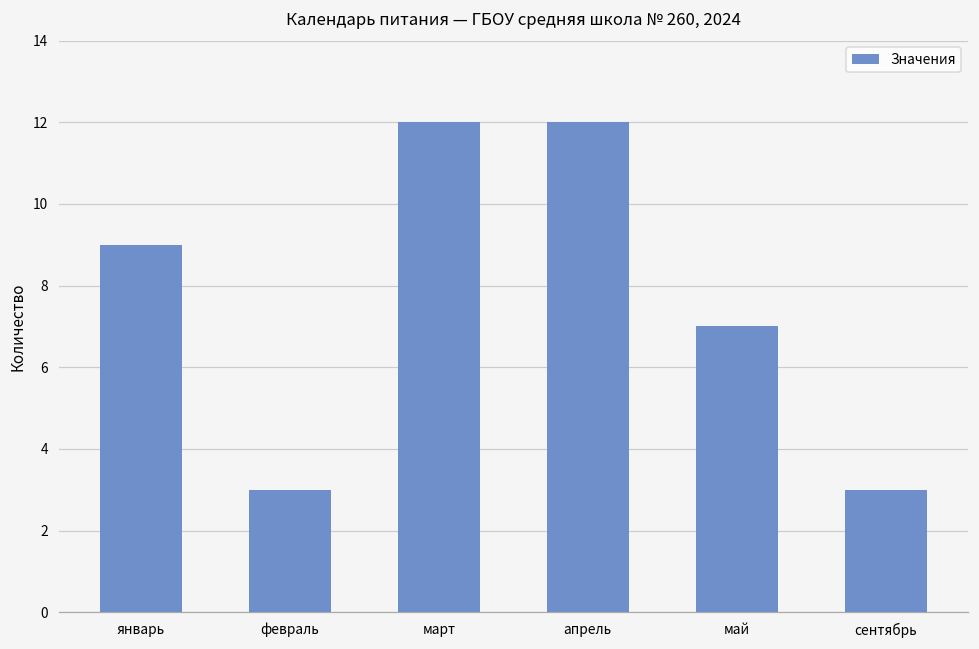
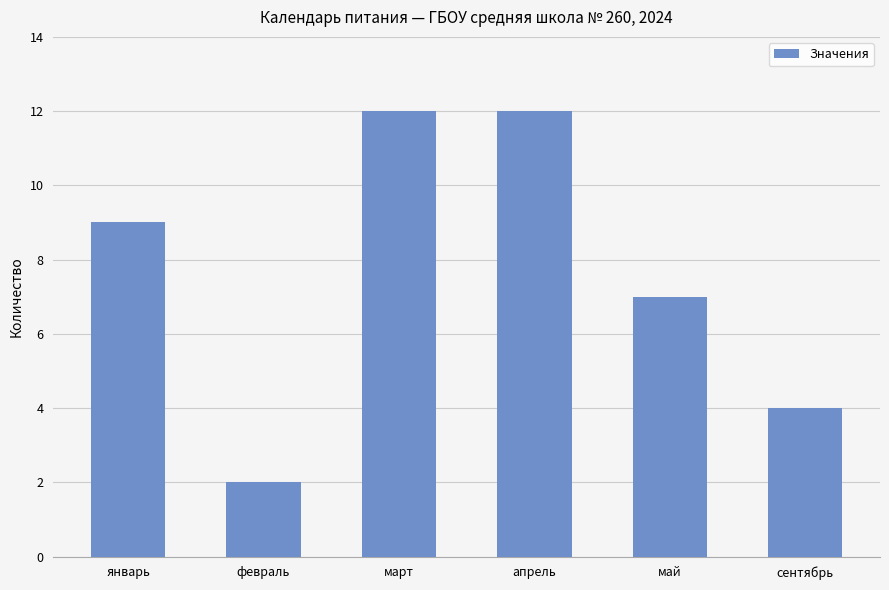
февраль: 3 -> 2
сентябрь: 3 -> 4
